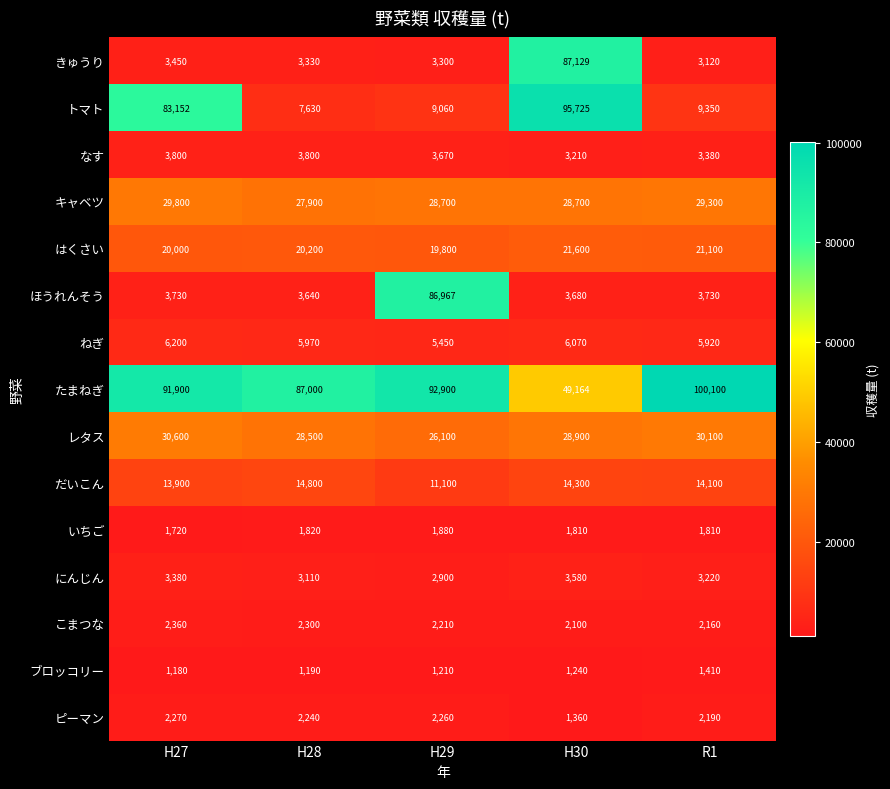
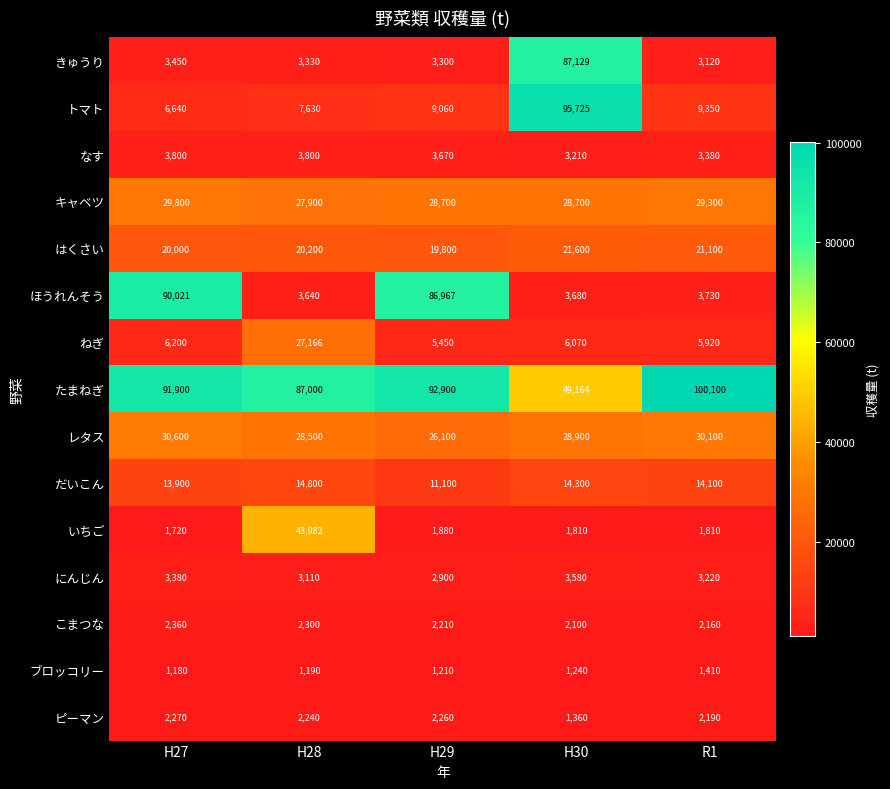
トマト, H27: 83,152 -> 6,640
ほうれんそう, H27: 3,730 -> 90,021
ねぎ, H28: 5,970 -> 27,166
いちご, H28: 1,820 -> 43,982
